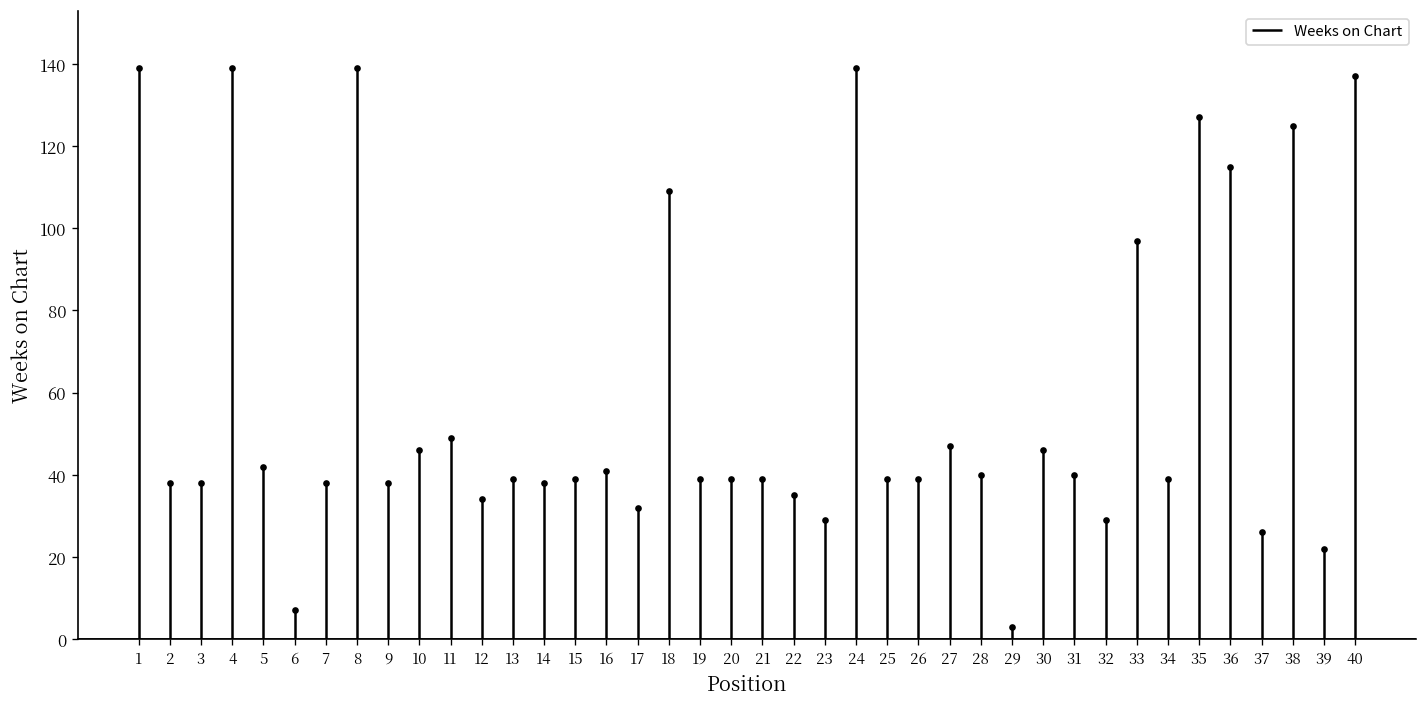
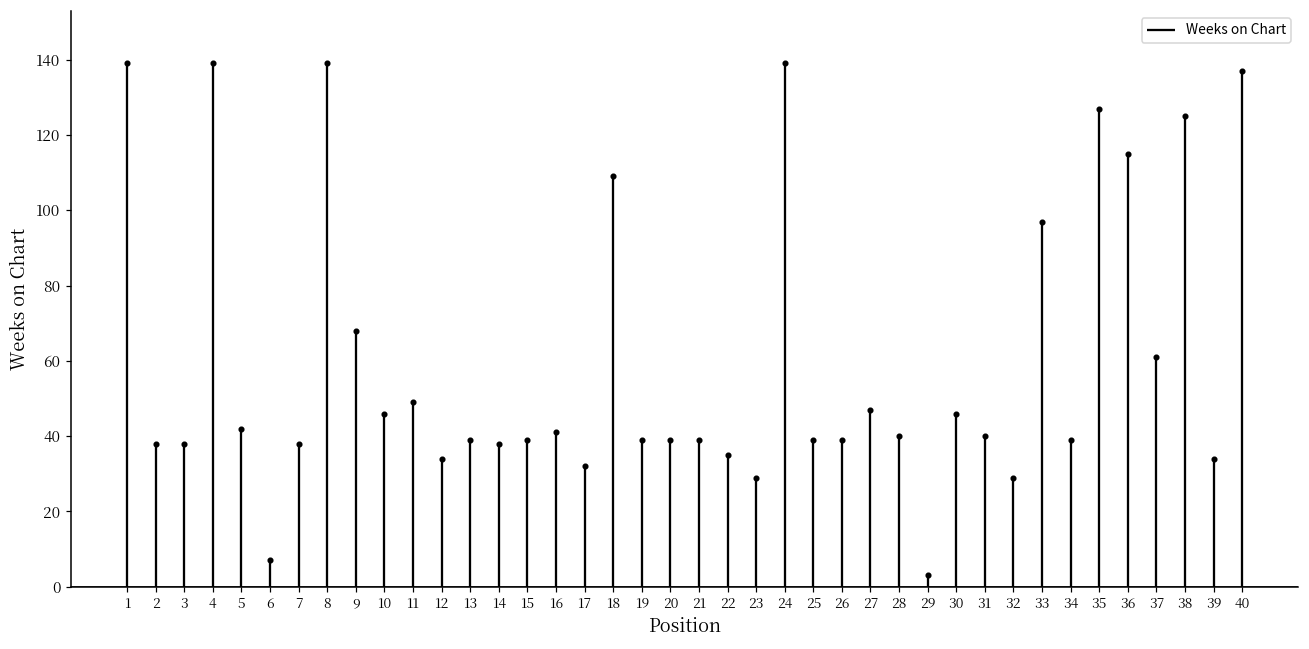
9: 38 -> 68
37: 26 -> 61
39: 22 -> 34
